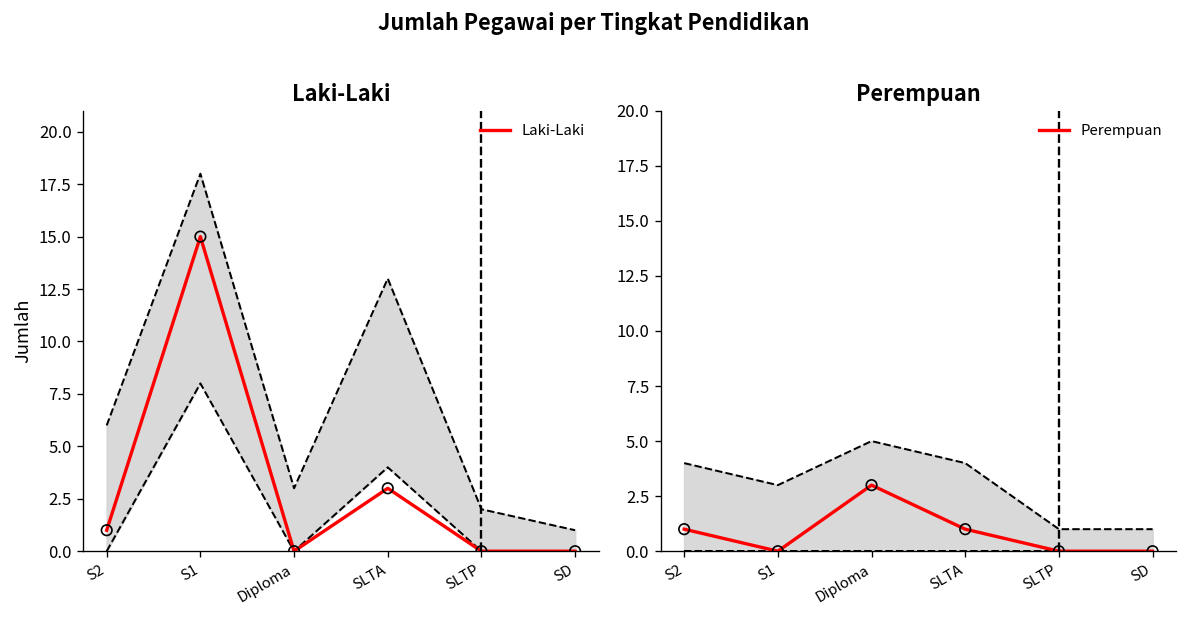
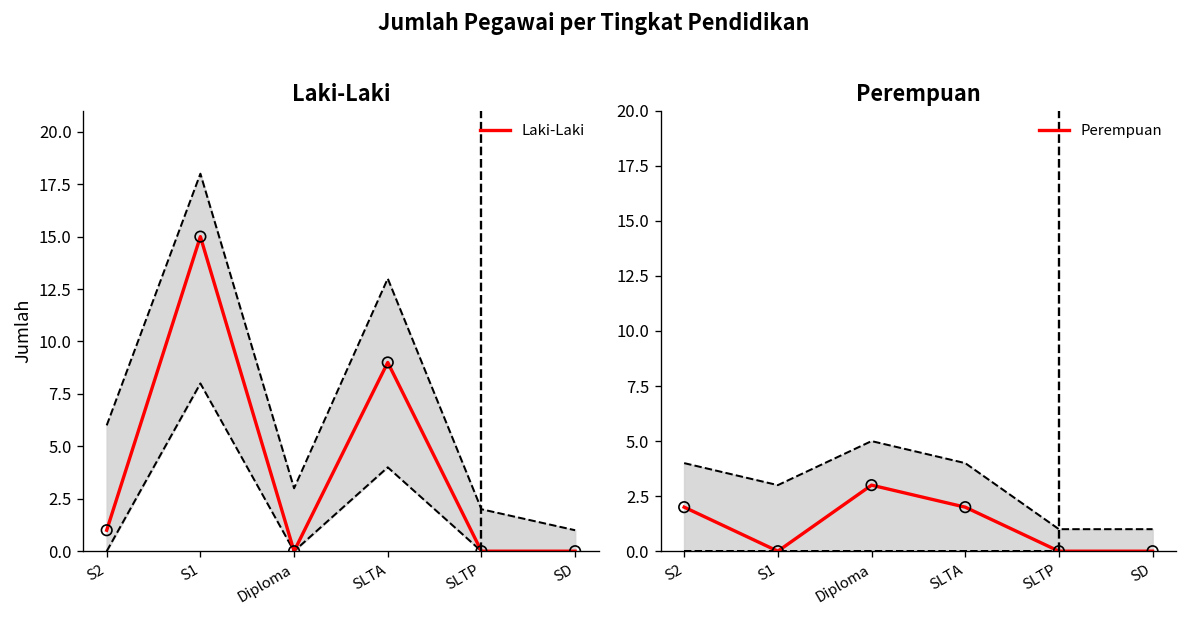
Laki-Laki, Laki-Laki, SLTA: 3 -> 9
Perempuan, Perempuan, S2: 1 -> 2
Perempuan, Perempuan, SLTA: 1 -> 2
